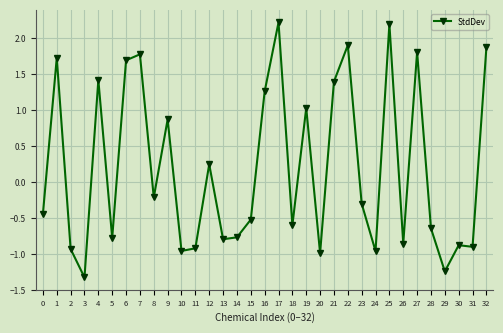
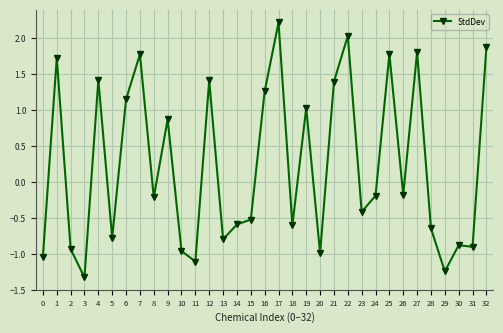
0: -0.4 -> -1.0
6: 1.7 -> 1.1
11: -0.9 -> -1.1
12: 0.2 -> 1.4
14: -0.8 -> -0.6
22: 1.9 -> 2.0
23: -0.3 -> -0.4
24: -1.0 -> -0.2
25: 2.2 -> 1.8
26: -0.9 -> -0.2
